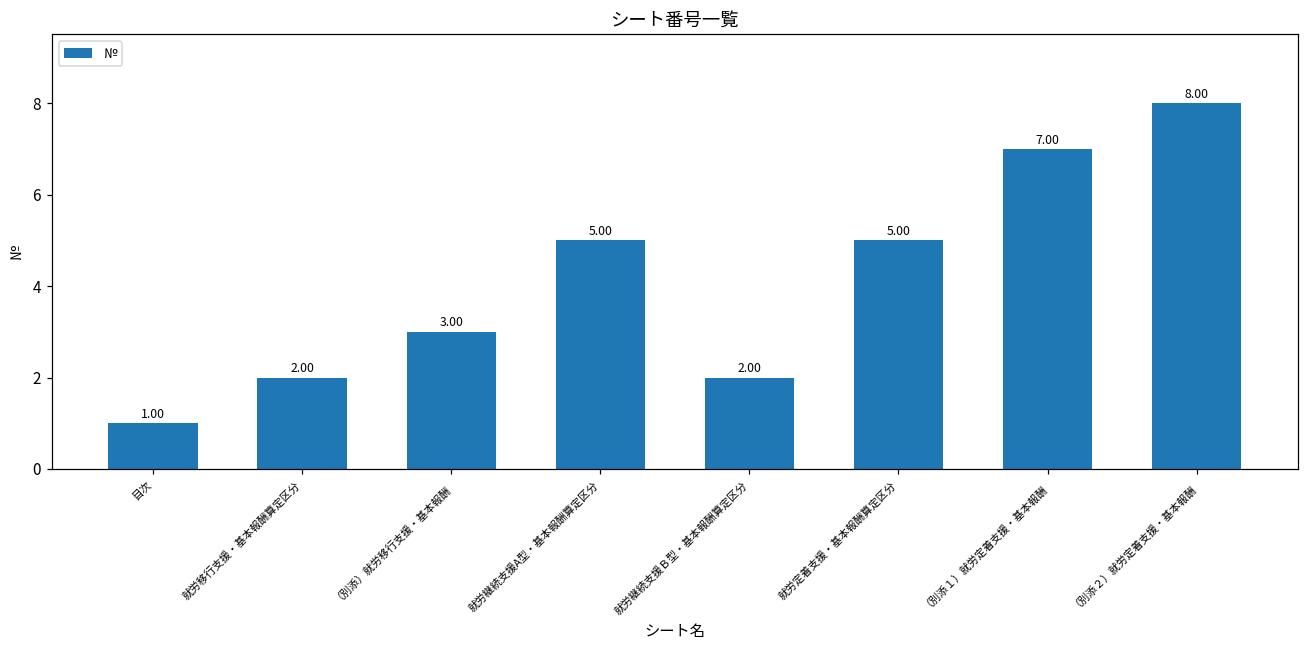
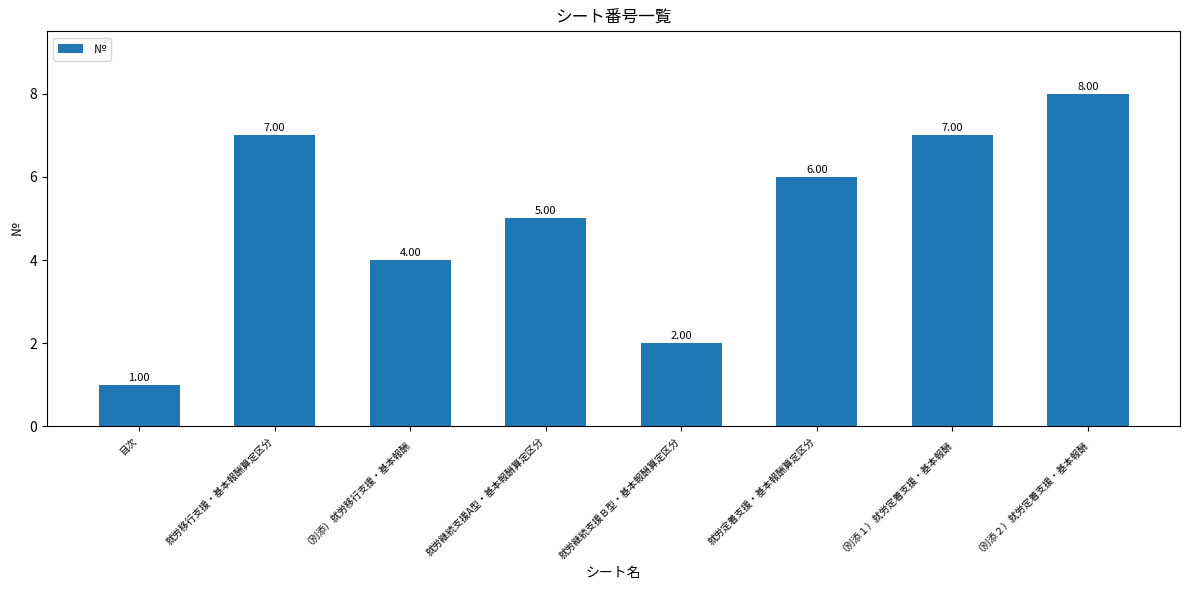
就労移行支援・基本報酬算定区分: 2.00 -> 7.00
（別添）就労移行支援・基本報酬: 3.00 -> 4.00
就労定着支援・基本報酬算定区分: 5.00 -> 6.00
